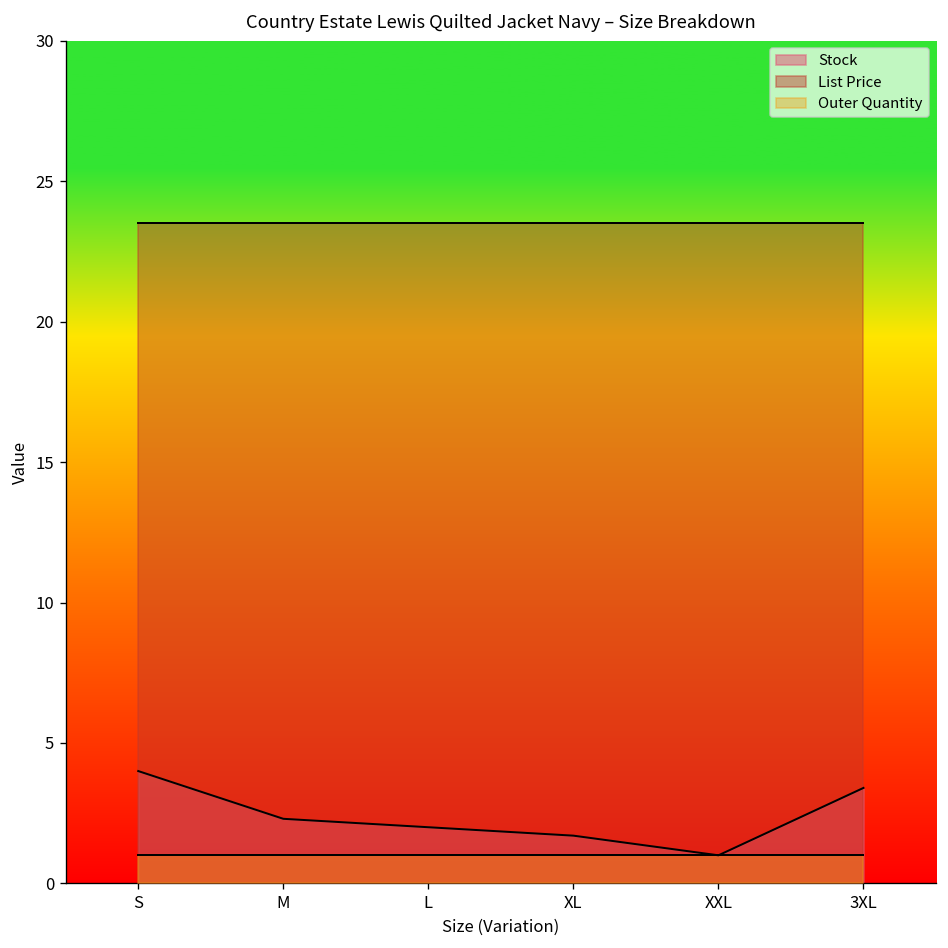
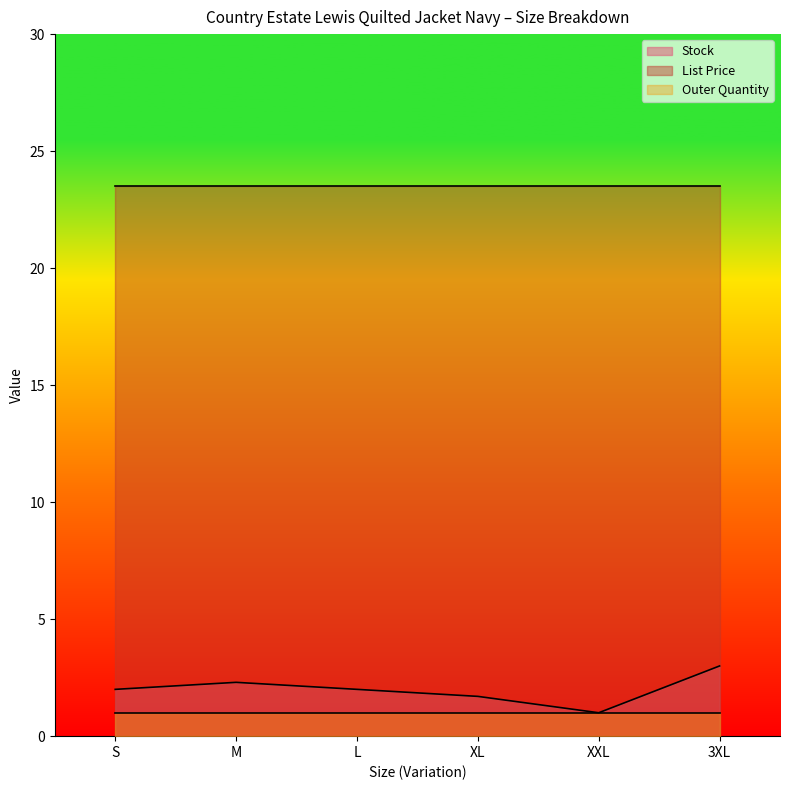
Stock, S: 4 -> 2
Stock, 3XL: 3.4 -> 3.0
